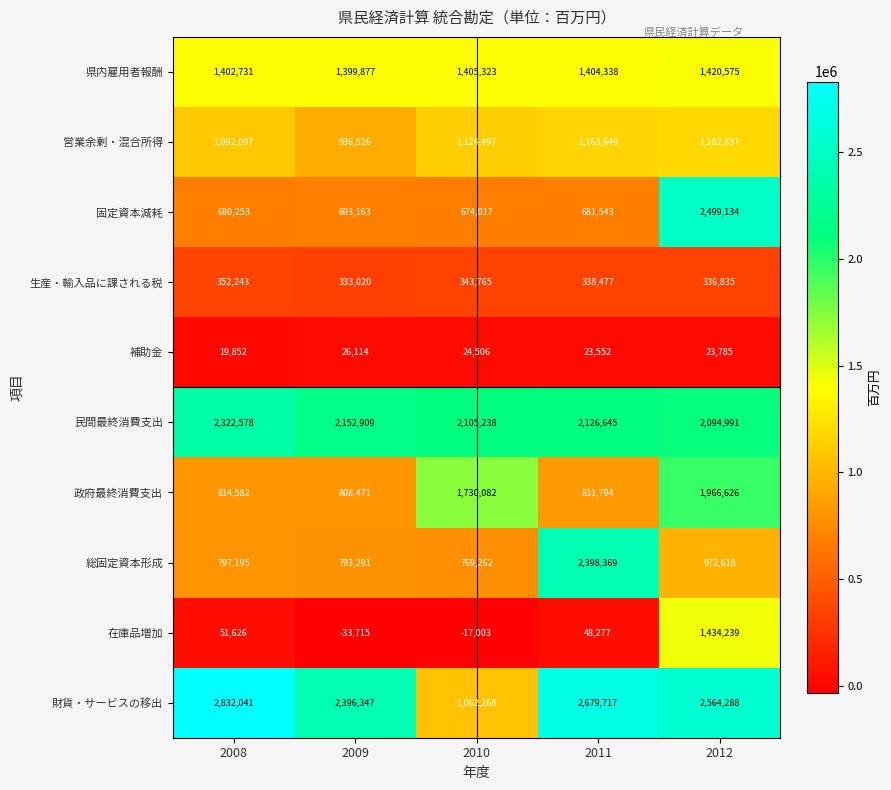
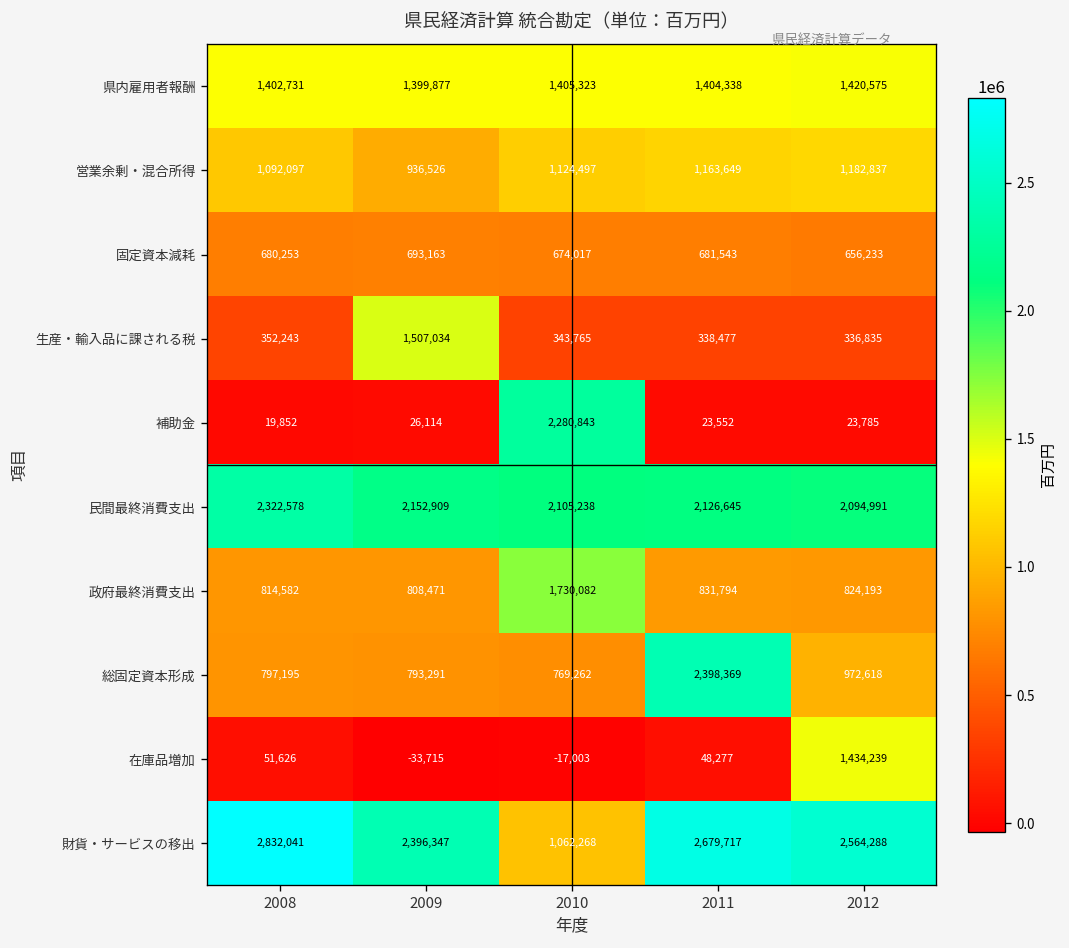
固定資本減耗, 2012: 2,499,134 -> 656,233
生産・輸入品に課される税, 2009: 333,020 -> 1,507,034
補助金, 2010: 24,506 -> 2,280,843
政府最終消費支出, 2012: 1,966,626 -> 824,193
